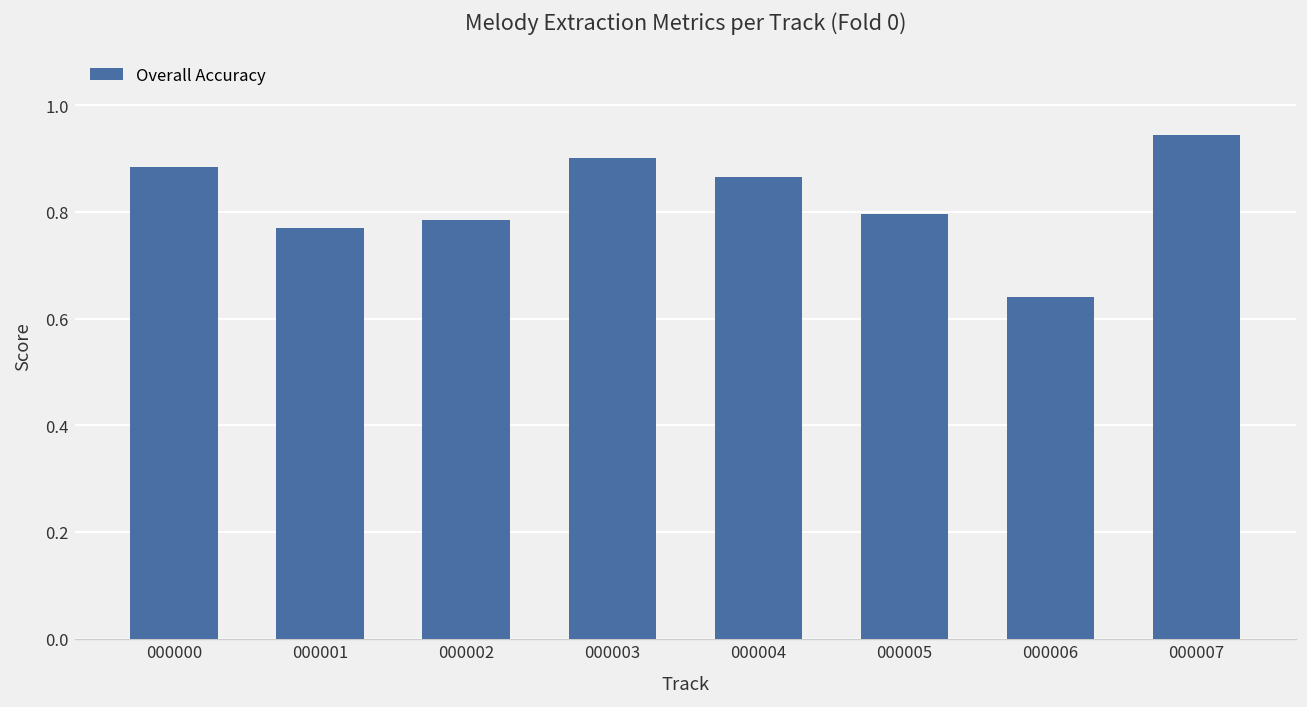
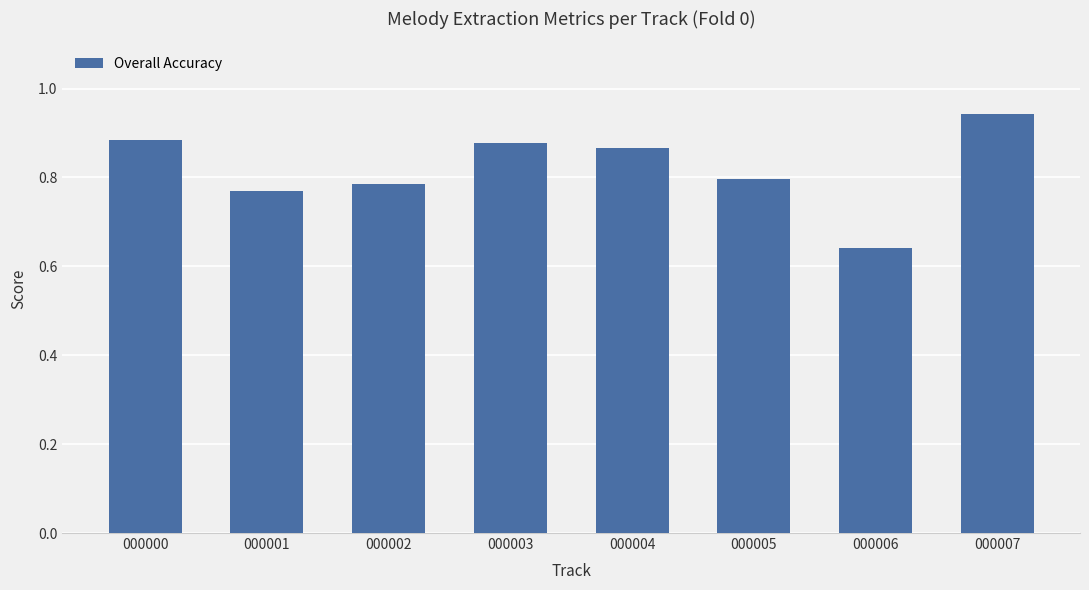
000003: 0.90 -> 0.88
